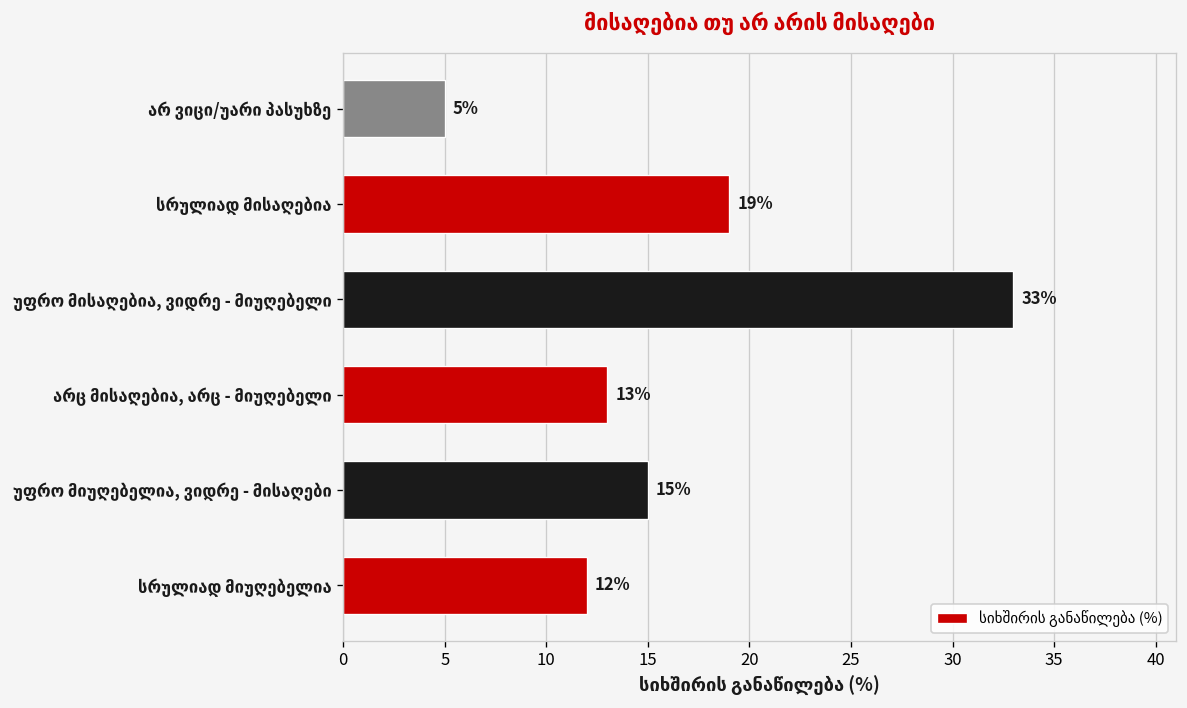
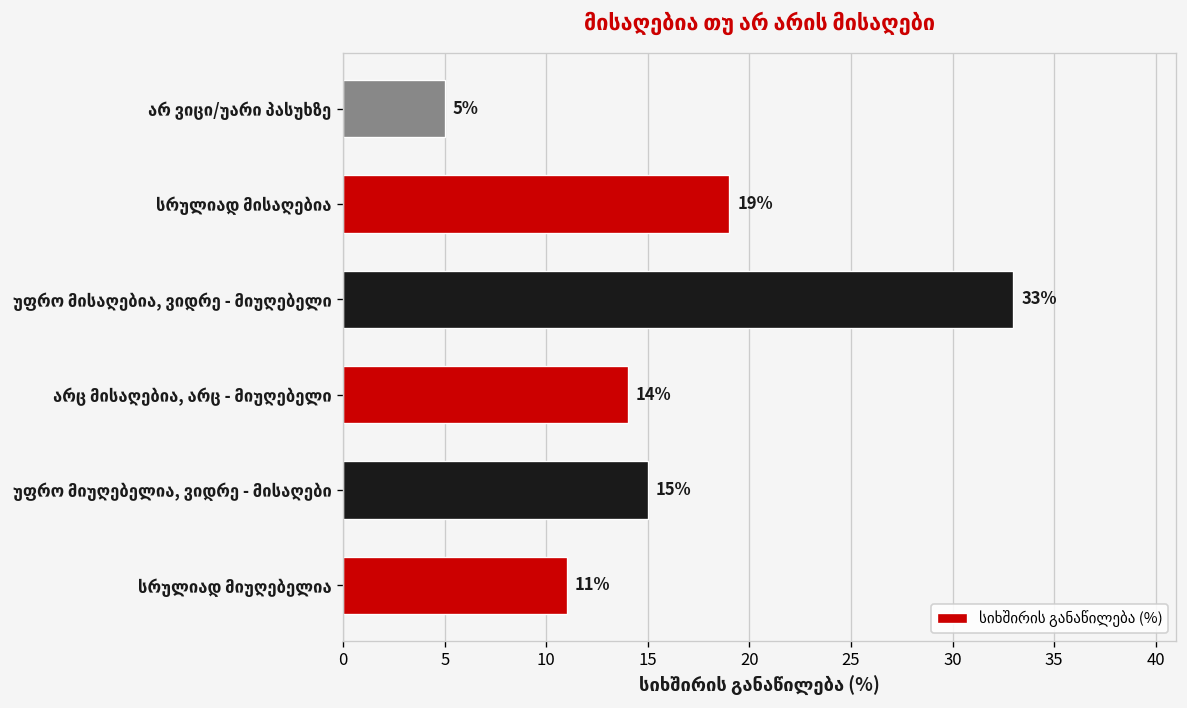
არც მისაღებია, არც - მიუღებელი: 13% -> 14%
სრულიად მიუღებელია: 12% -> 11%
